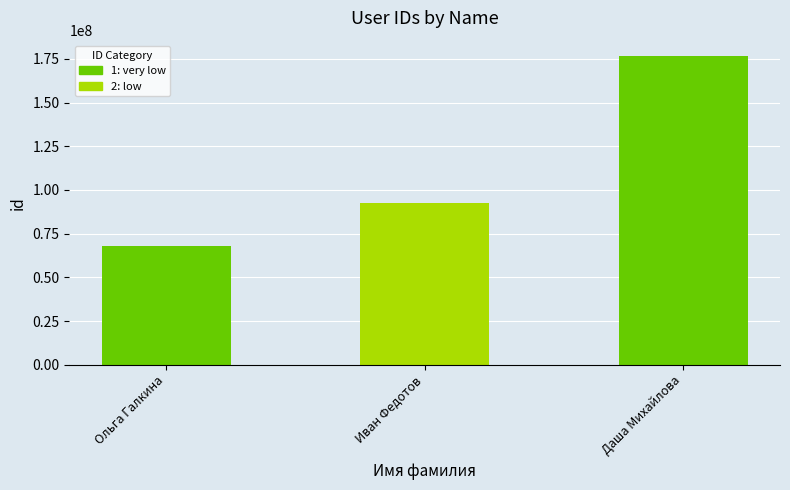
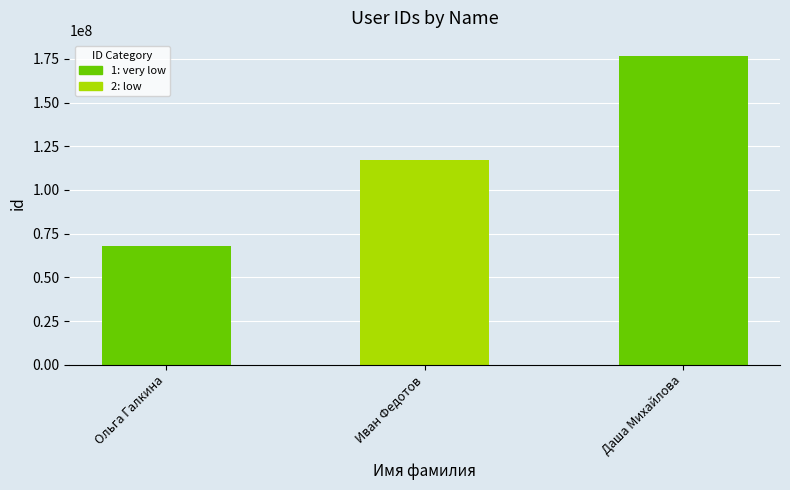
Иван Федотов: 92000000 -> 117000000
